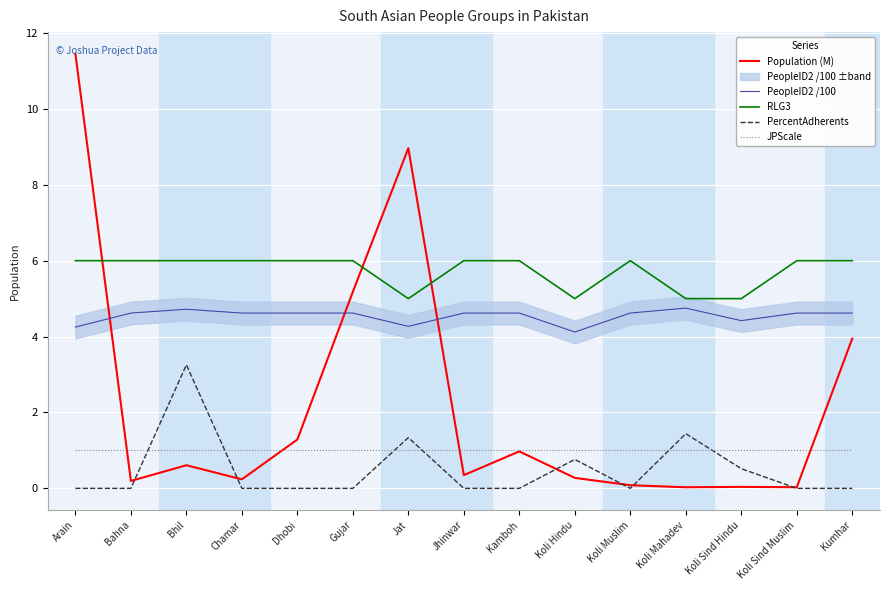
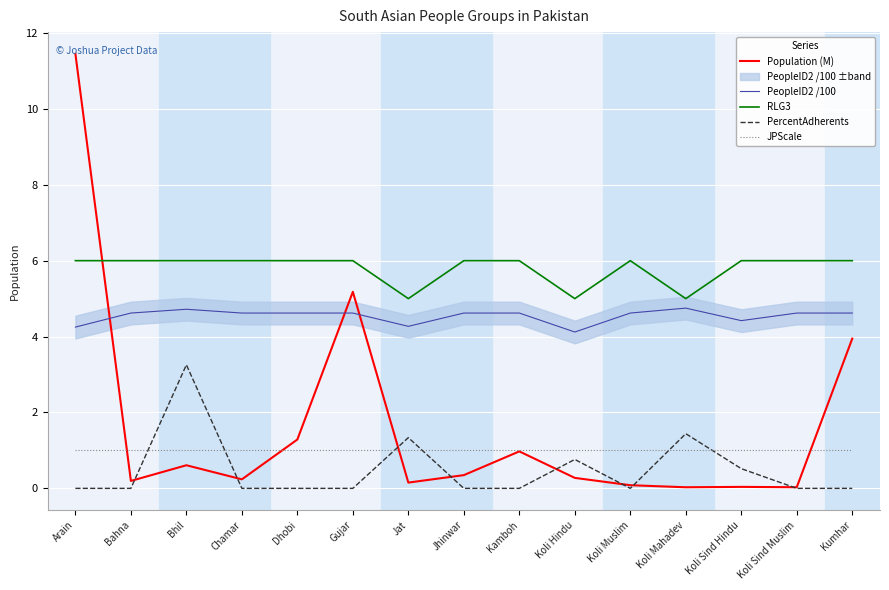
Population (M), Jat: 9.0 -> 0.2
RLG3, Koli Sind Hindu: 5 -> 6
